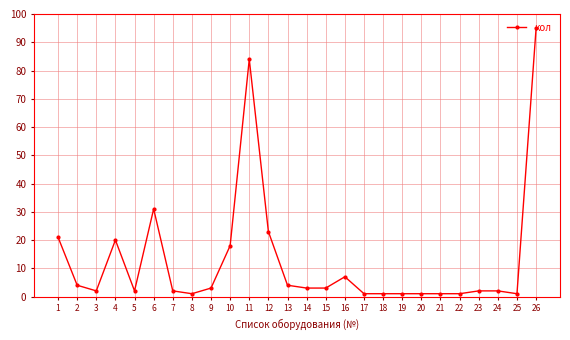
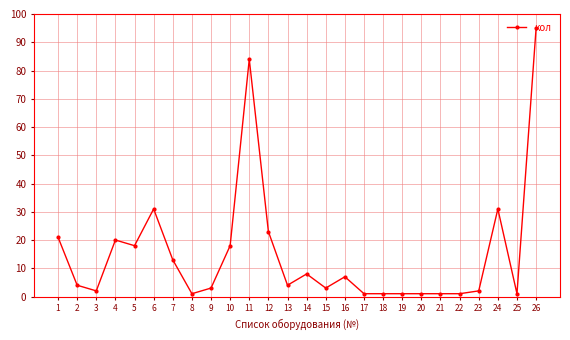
5: 2 -> 18
7: 2 -> 13
14: 3 -> 8
24: 2 -> 31
